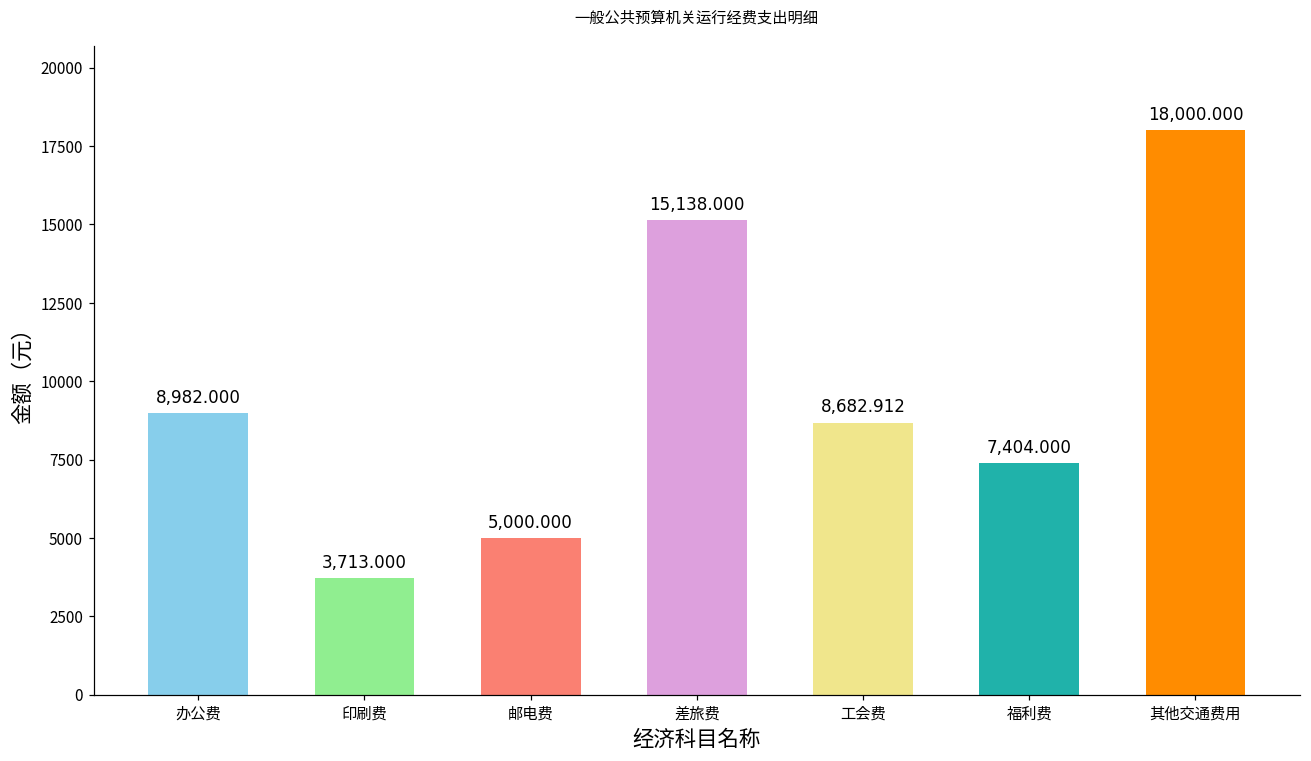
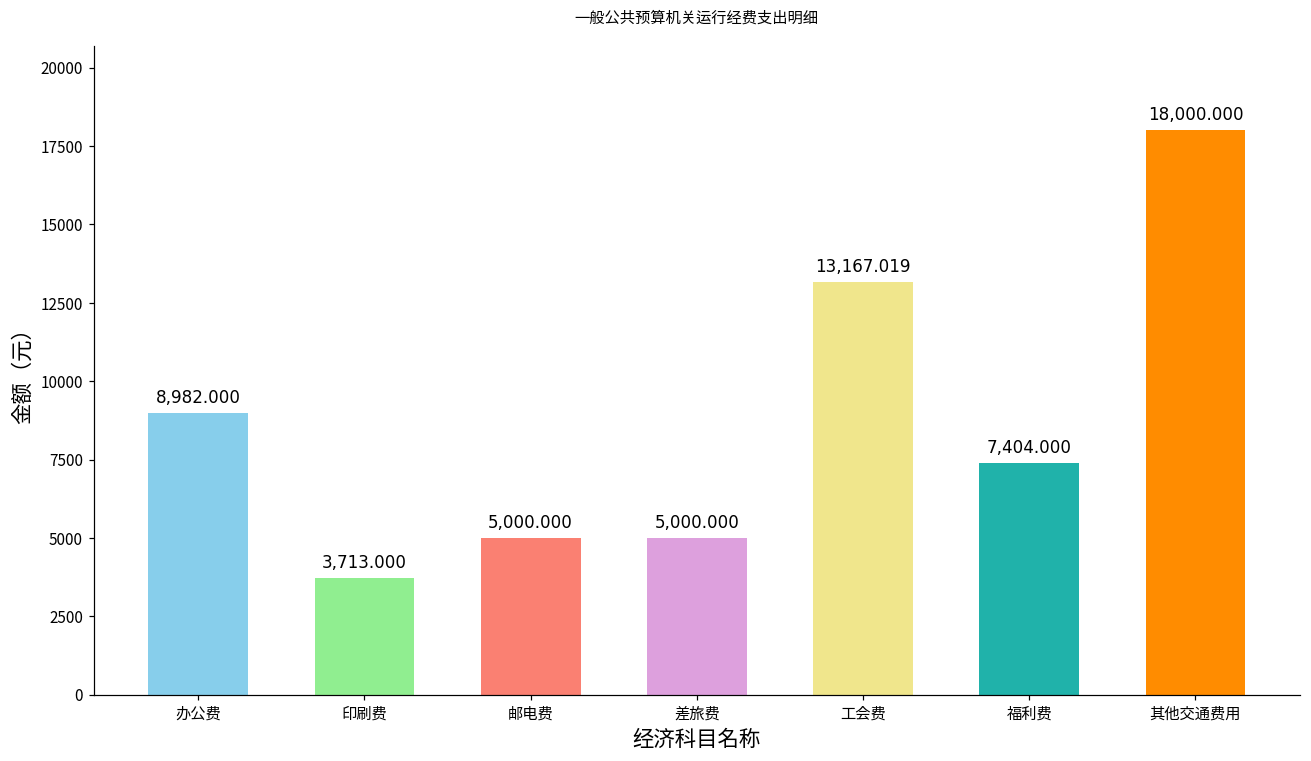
差旅费: 15,138.000 -> 5,000.000
工会费: 8,682.912 -> 13,167.019
